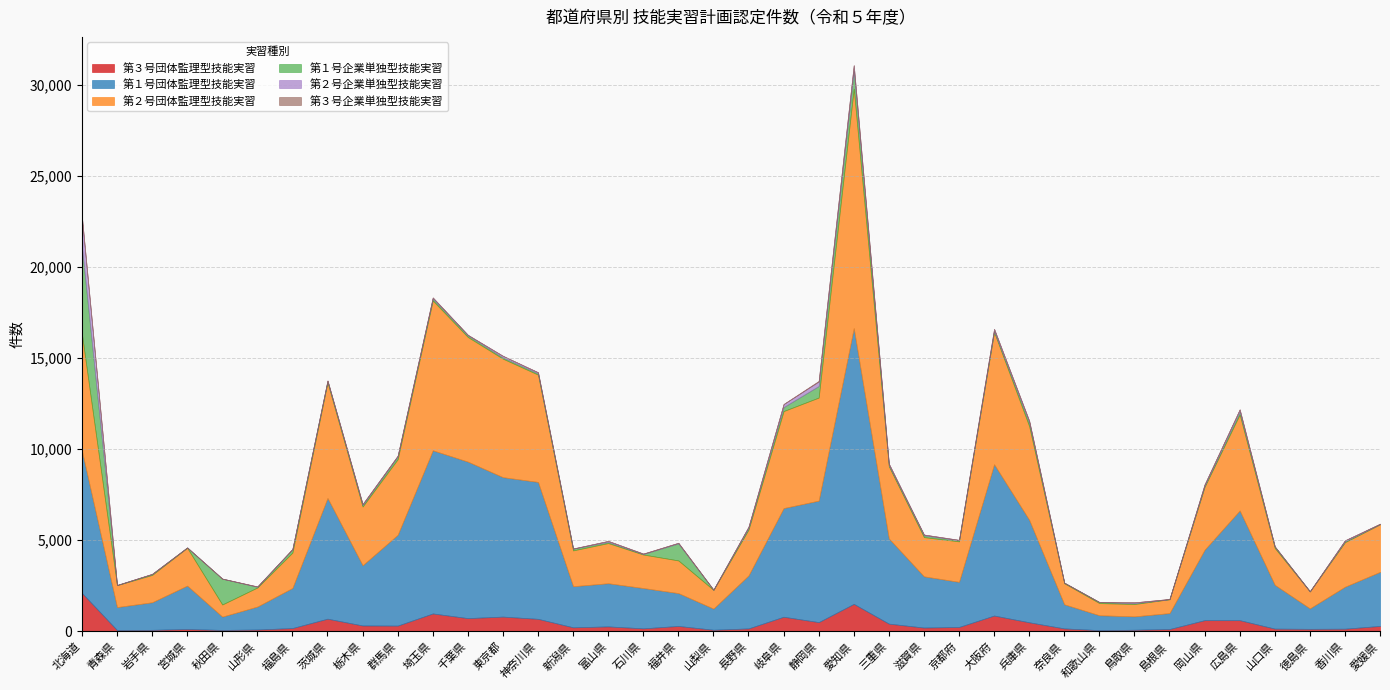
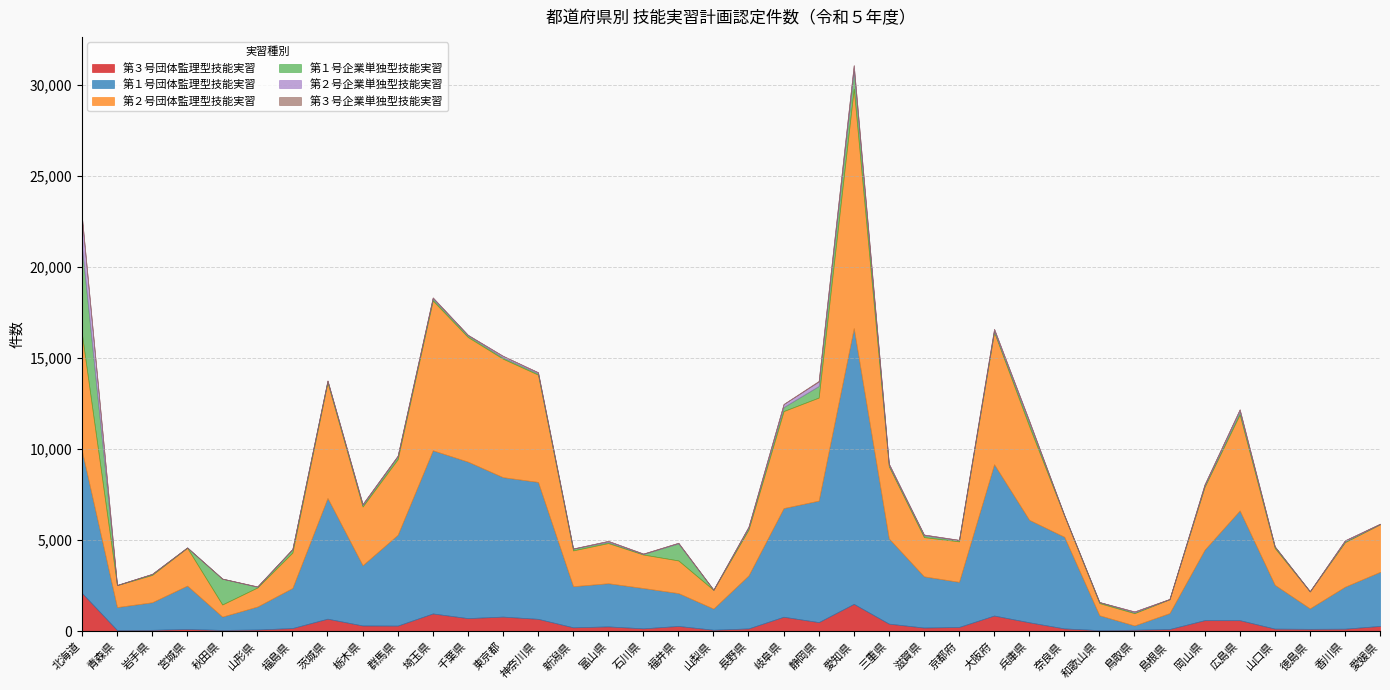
第１号団体監理型技能実習, 奈良県: 1,300 -> 5,000
第１号団体監理型技能実習, 鳥取県: 700 -> 200
